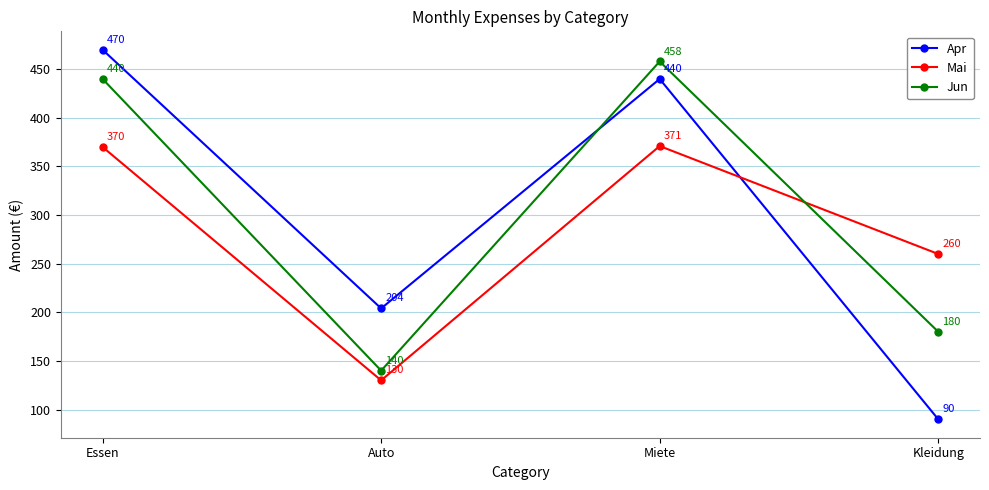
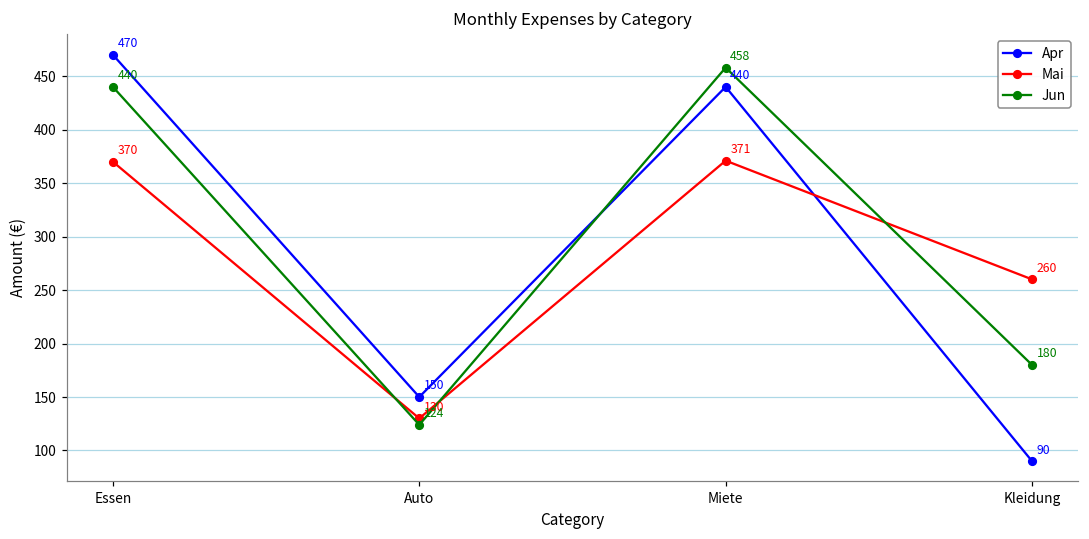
Apr, Auto: 204 -> 150
Jun, Auto: 140 -> 124
